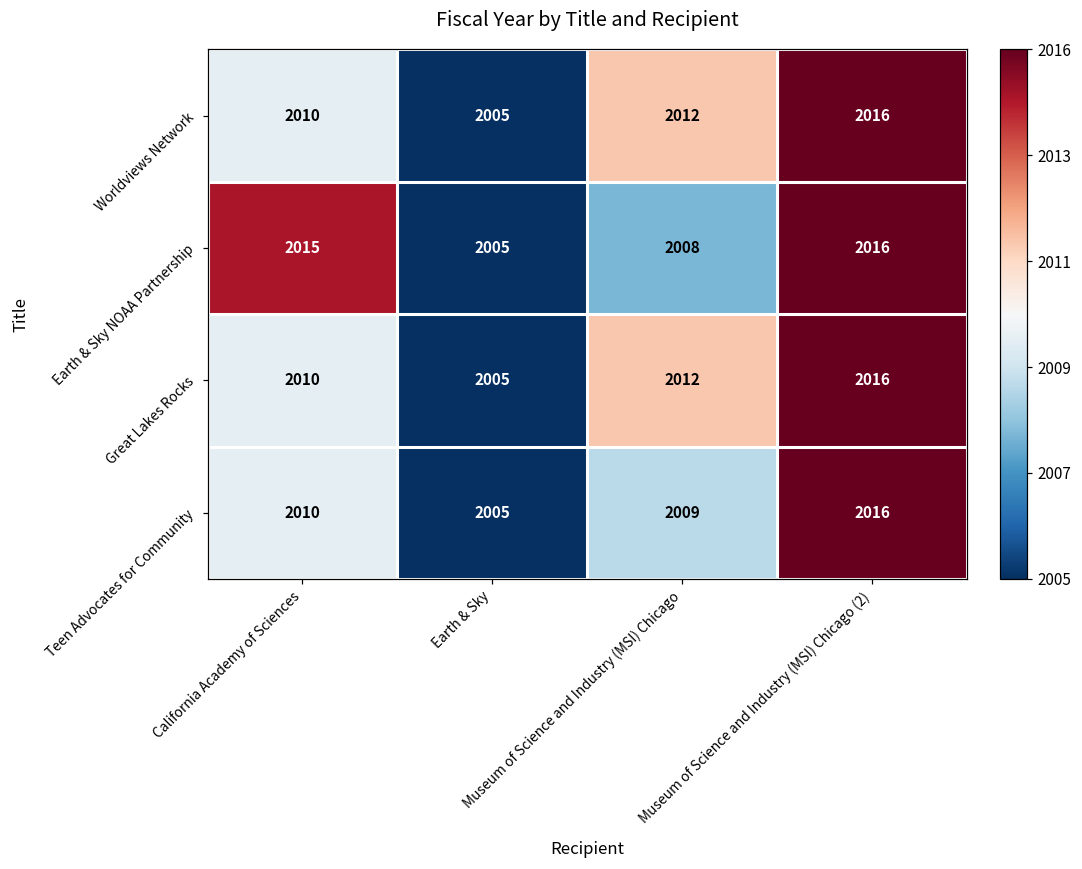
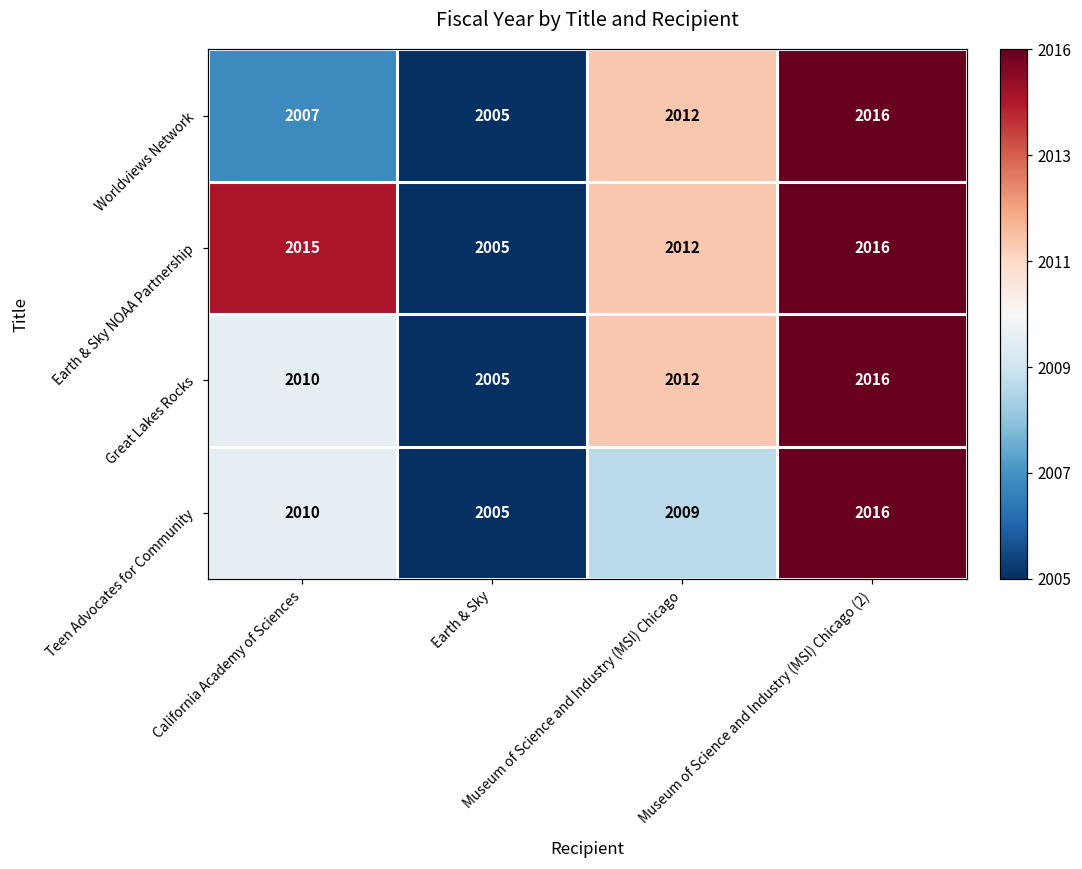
Worldviews Network, California Academy of Sciences: 2010 -> 2007
Earth & Sky NOAA Partnership, Museum of Science and Industry (MSI) Chicago: 2008 -> 2012
